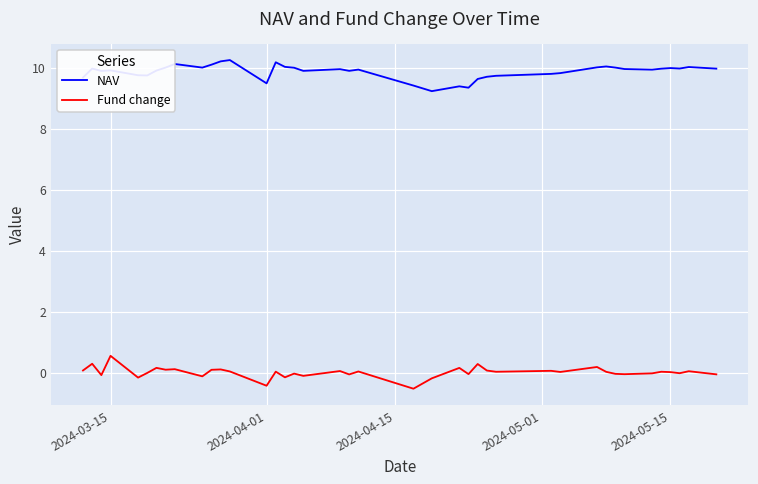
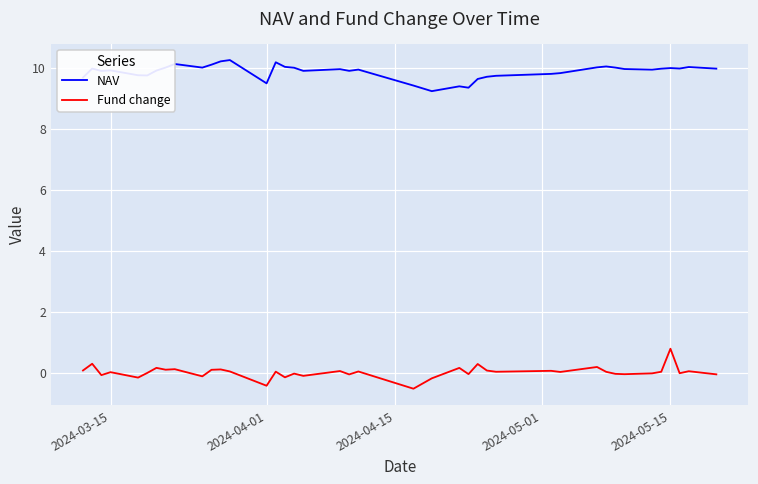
Fund change, 2024-03-15: 0.6 -> 0.0
Fund change, 2024-05-15: 0.0 -> 0.8
